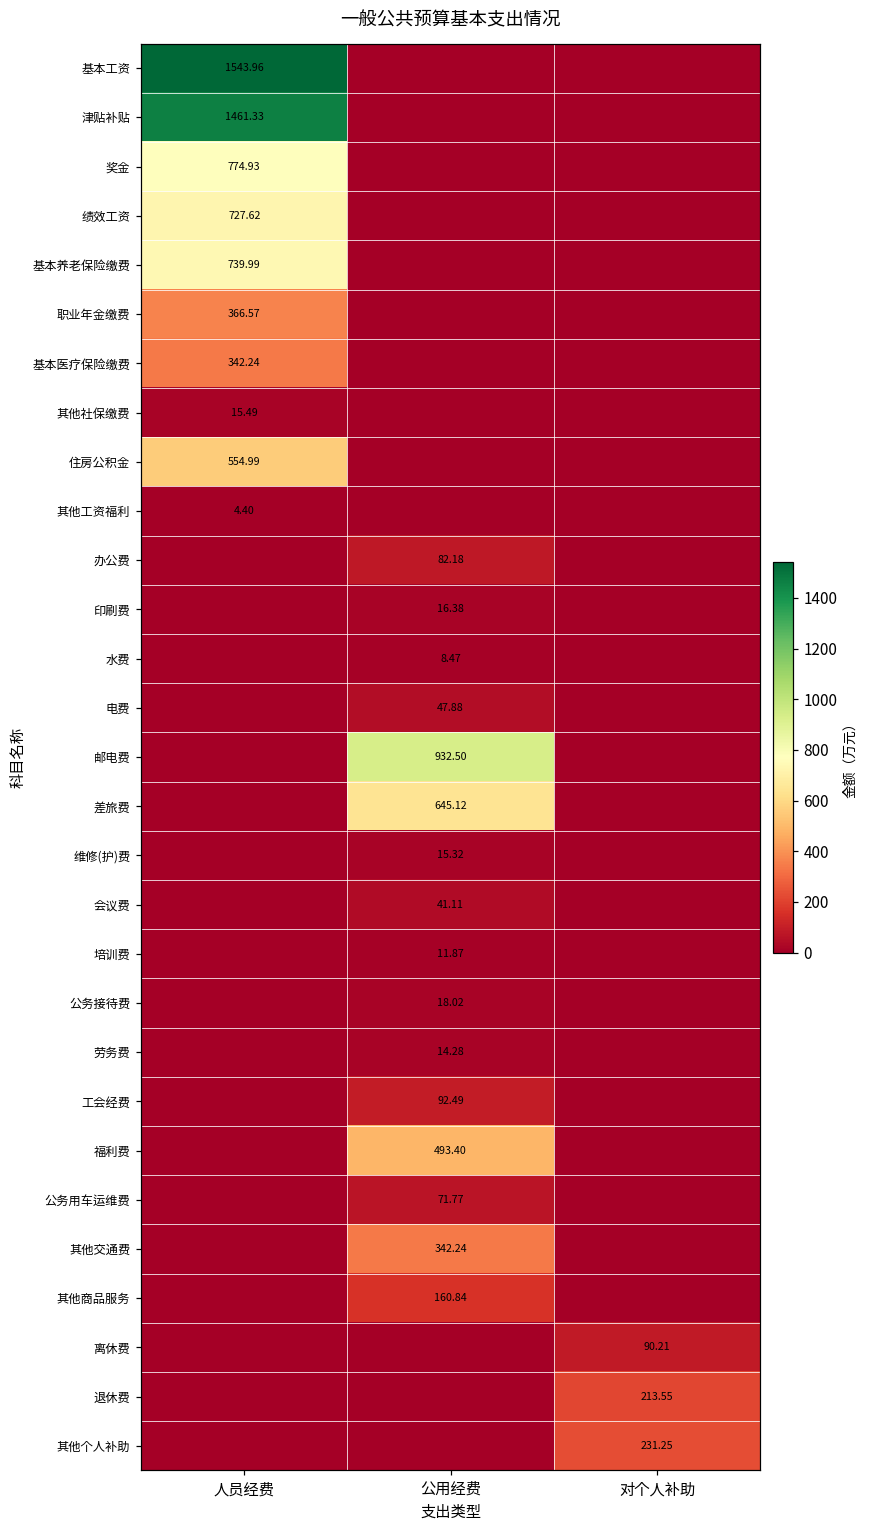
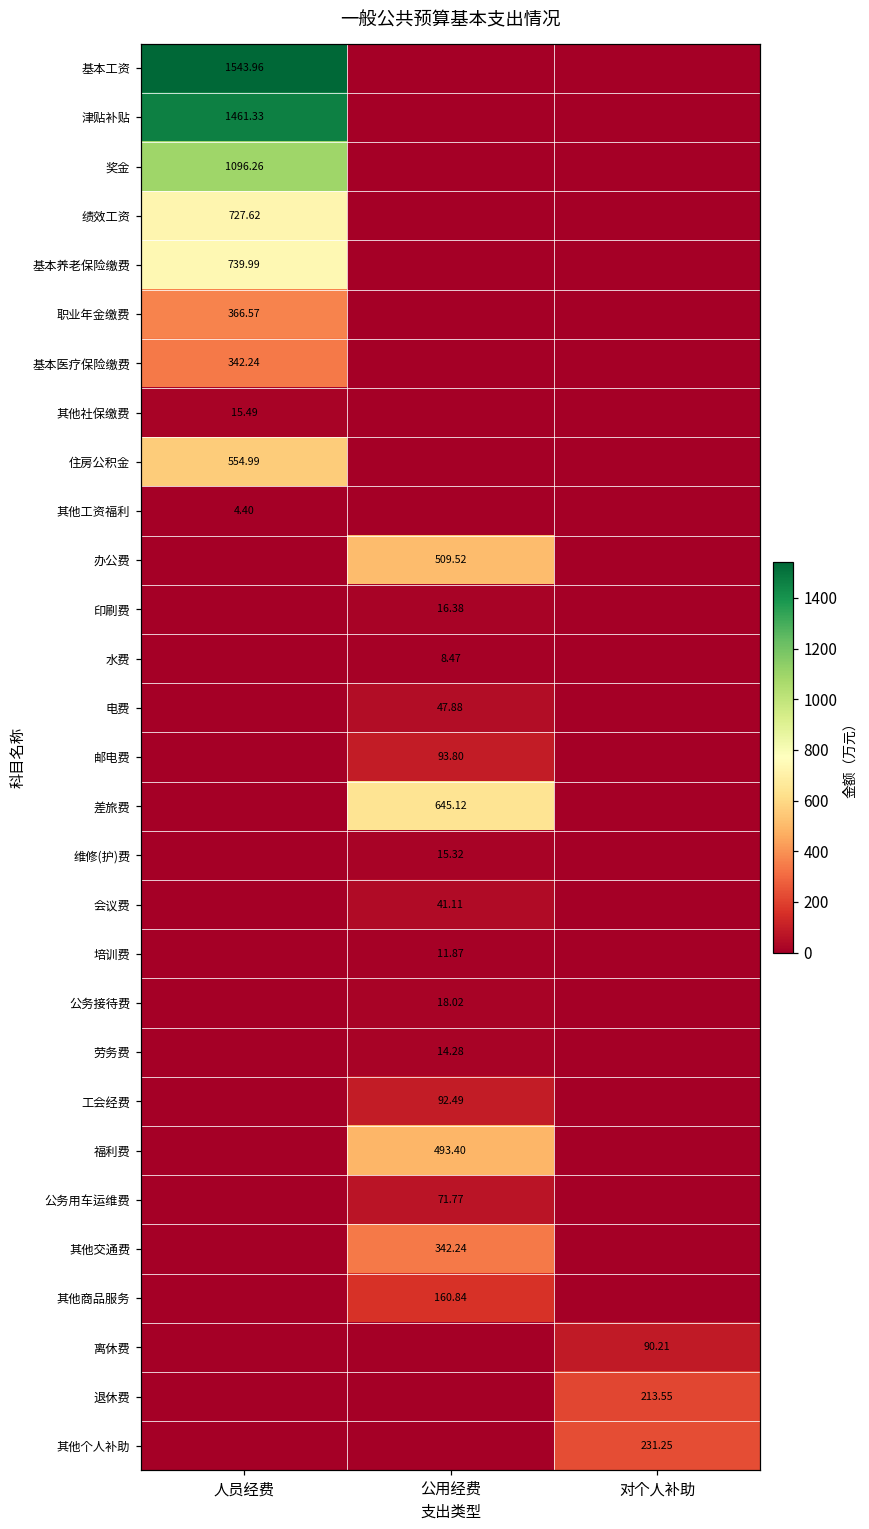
奖金, 人员经费: 774.93 -> 1096.26
办公费, 公用经费: 82.18 -> 509.52
邮电费, 公用经费: 932.50 -> 93.80
